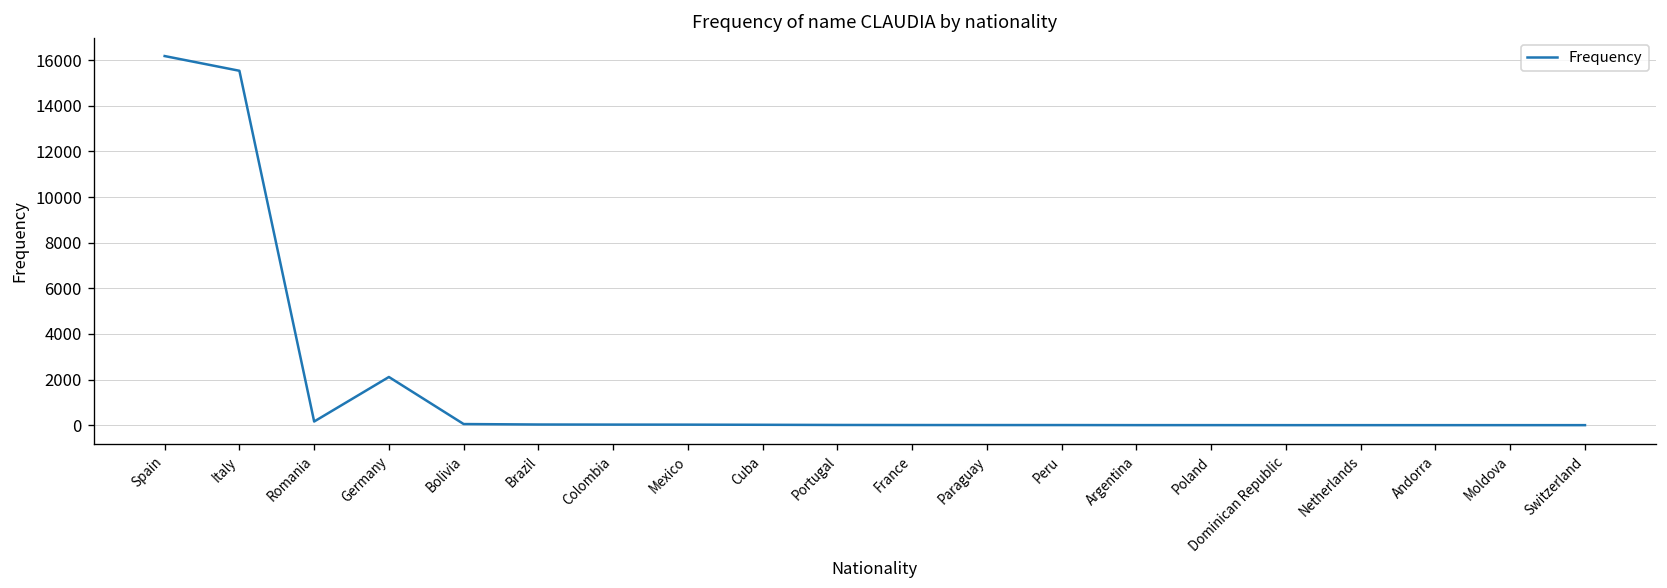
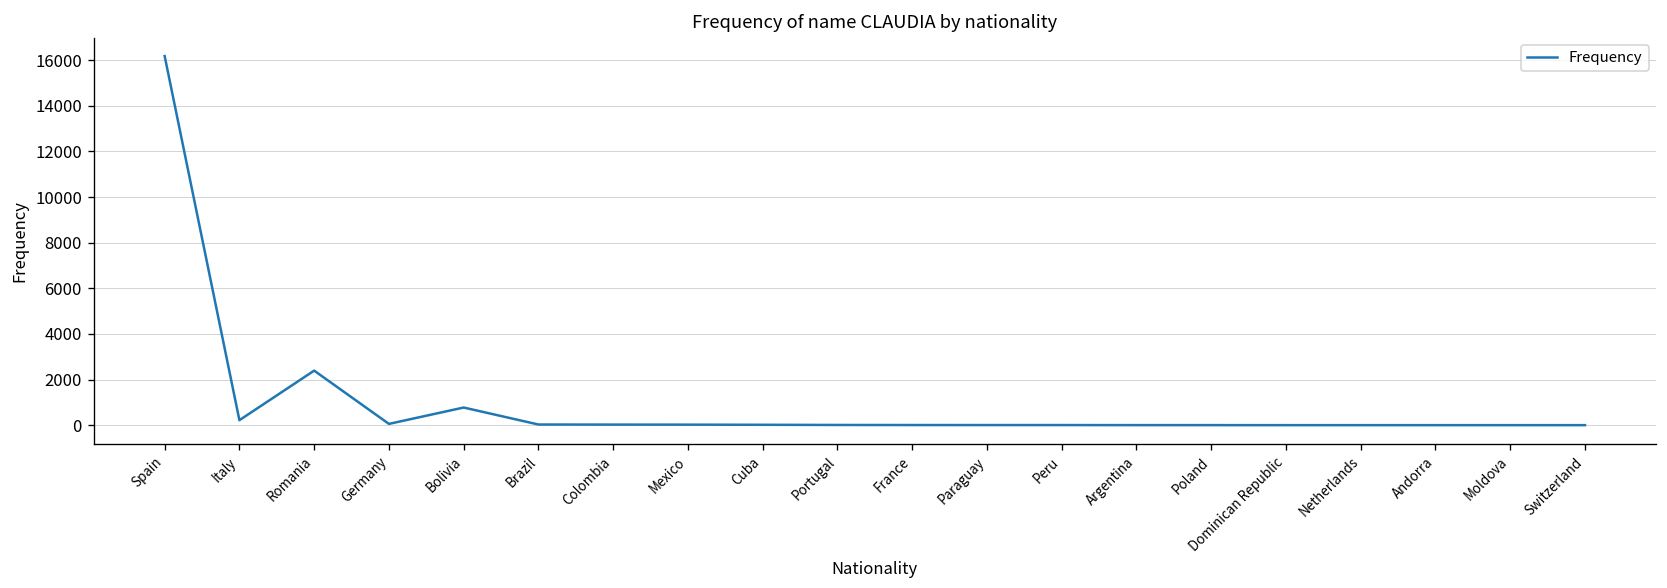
Italy: 15500 -> 200
Romania: 200 -> 2400
Germany: 2100 -> 100
Bolivia: 100 -> 800
